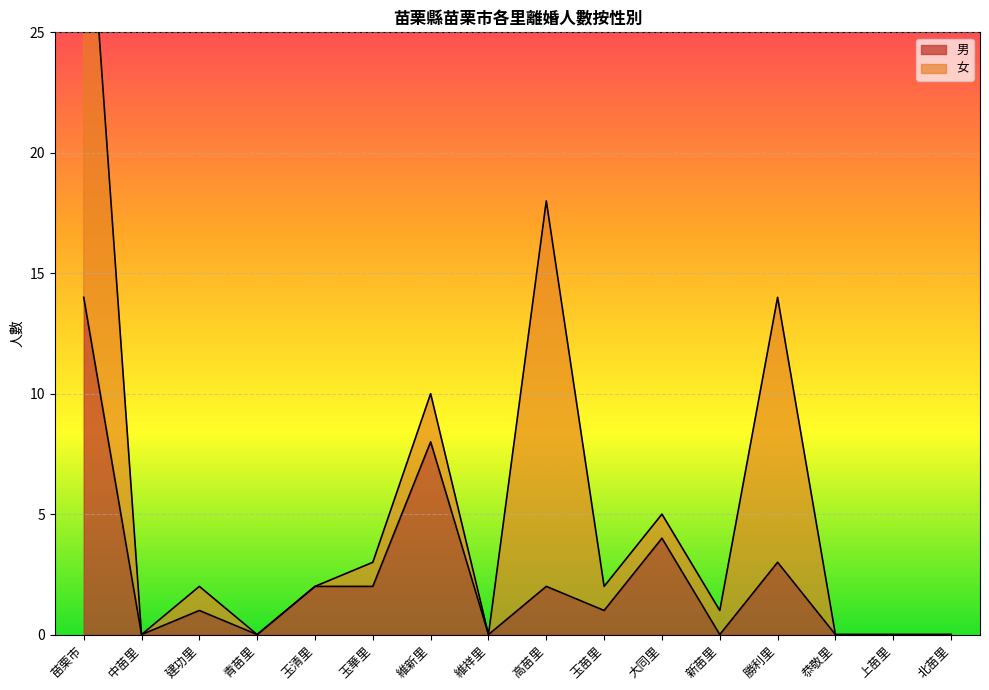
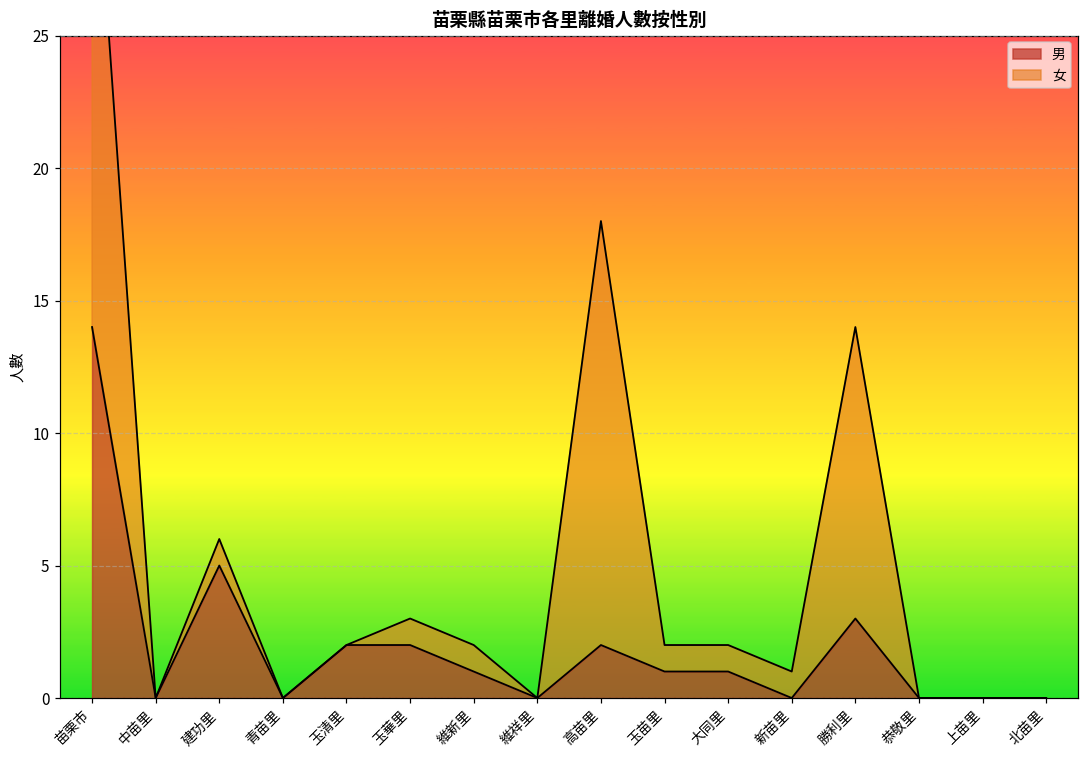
男, 建功里: 1 -> 5
男, 維新里: 8 -> 1
女, 維新里: 2 -> 1
男, 大同里: 4 -> 1
